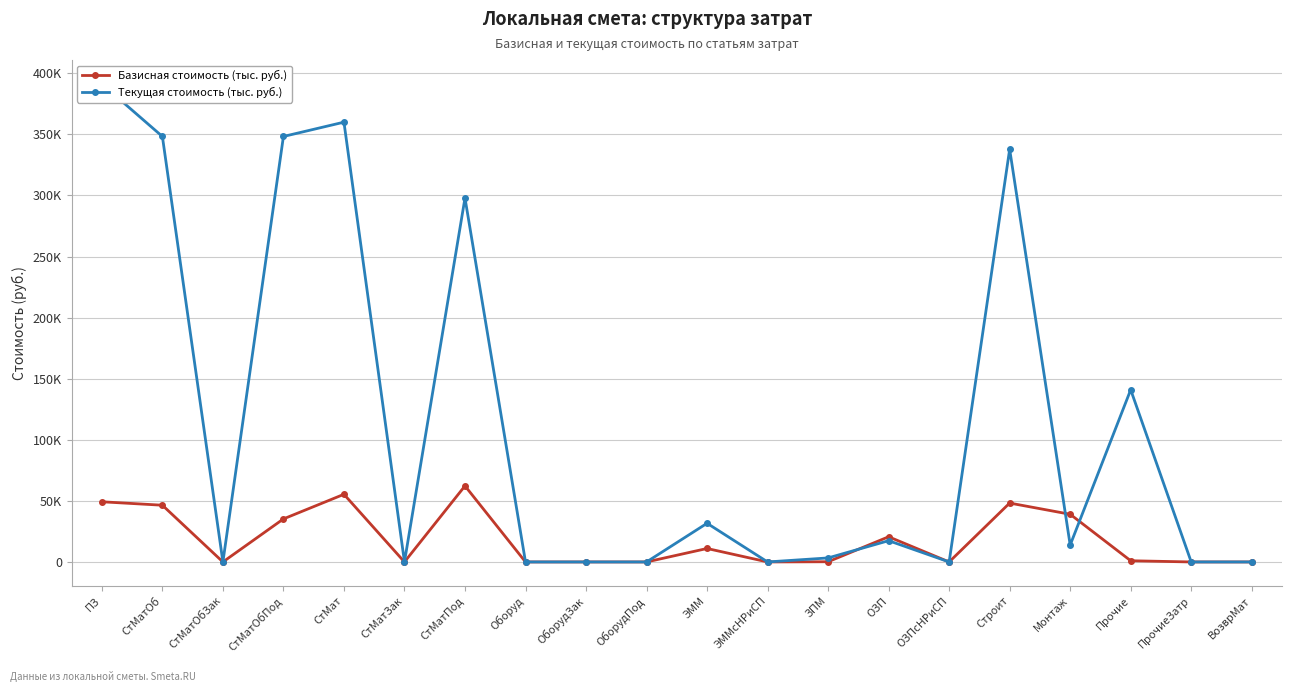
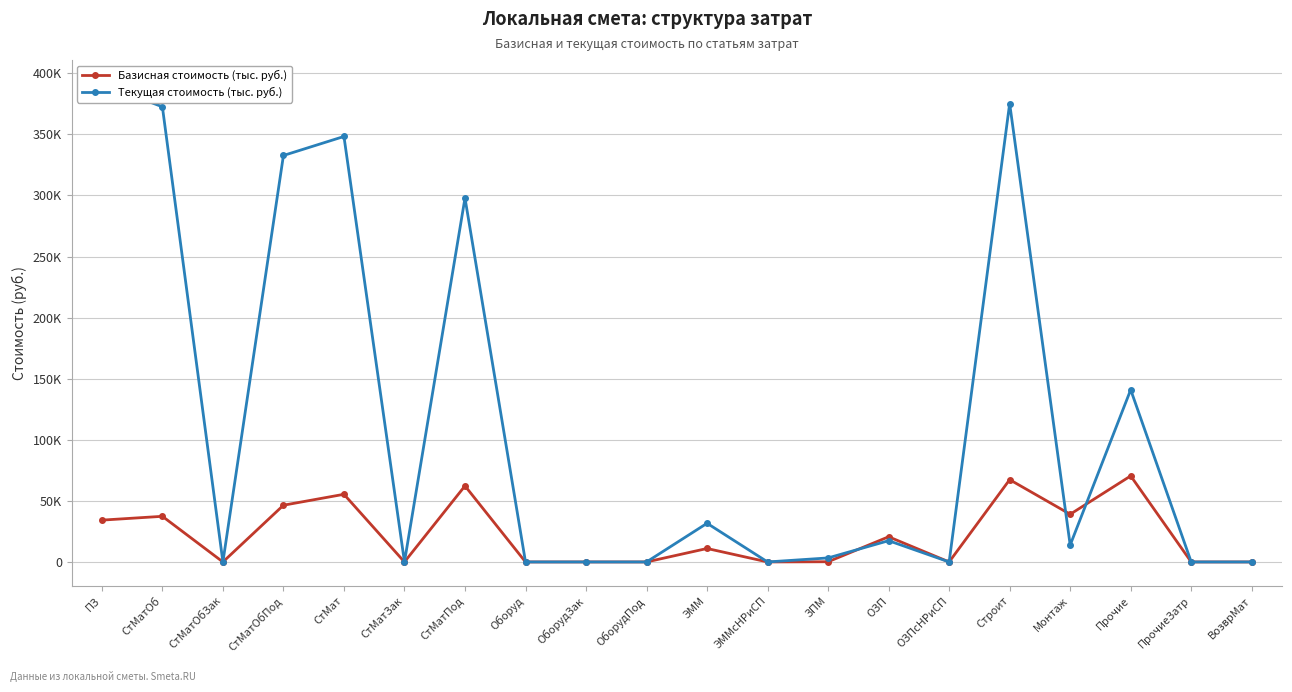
Базисная стоимость (тыс. руб.), ПЗ: 49000 -> 34000
Базисная стоимость (тыс. руб.), СтМатОб: 46000 -> 37000
Текущая стоимость (тыс. руб.), СтМатОб: 348000 -> 373000
Базисная стоимость (тыс. руб.), СтМатОбПод: 35000 -> 46000
Текущая стоимость (тыс. руб.), СтМатОбПод: 348000 -> 333000
Текущая стоимость (тыс. руб.), СтМат: 360000 -> 348000
Базисная стоимость (тыс. руб.), Строит: 48000 -> 67000
Текущая стоимость (тыс. руб.), Строит: 338000 -> 375000
Базисная стоимость (тыс. руб.), Прочие: 1000 -> 70000
